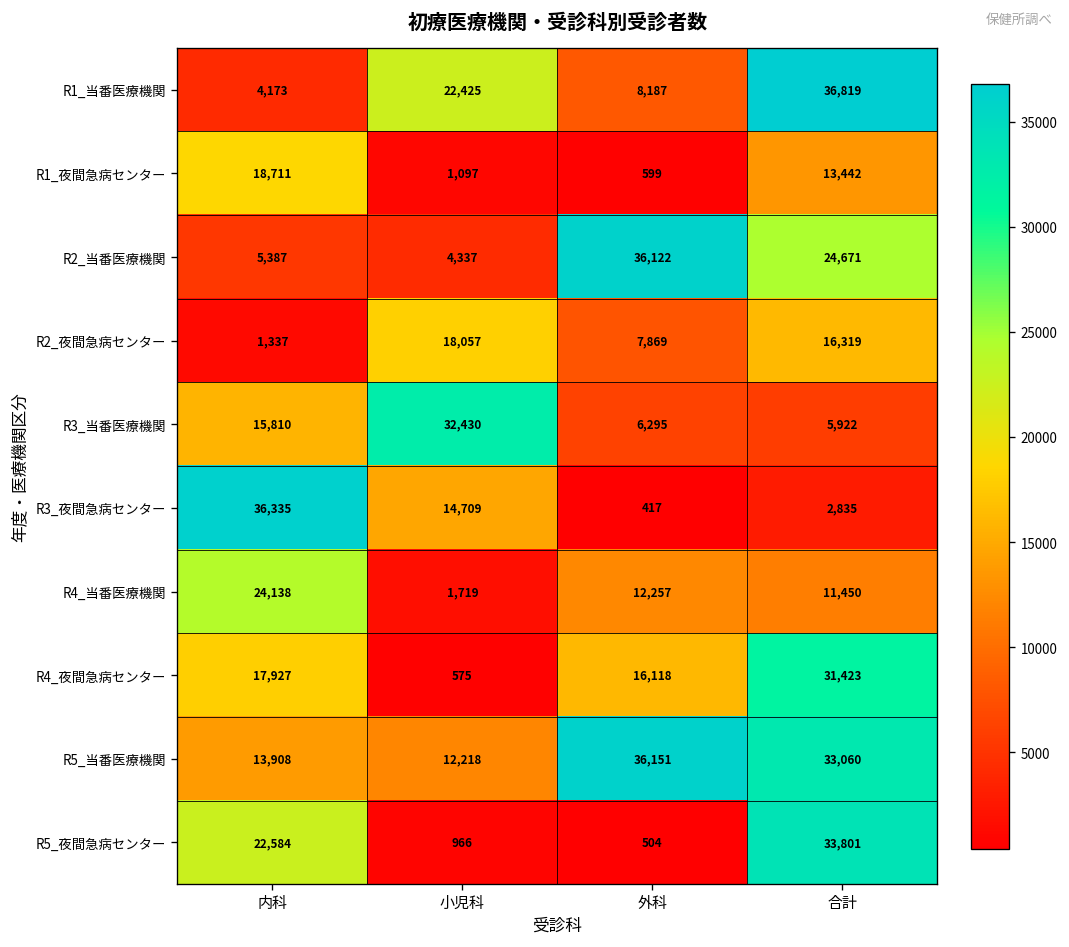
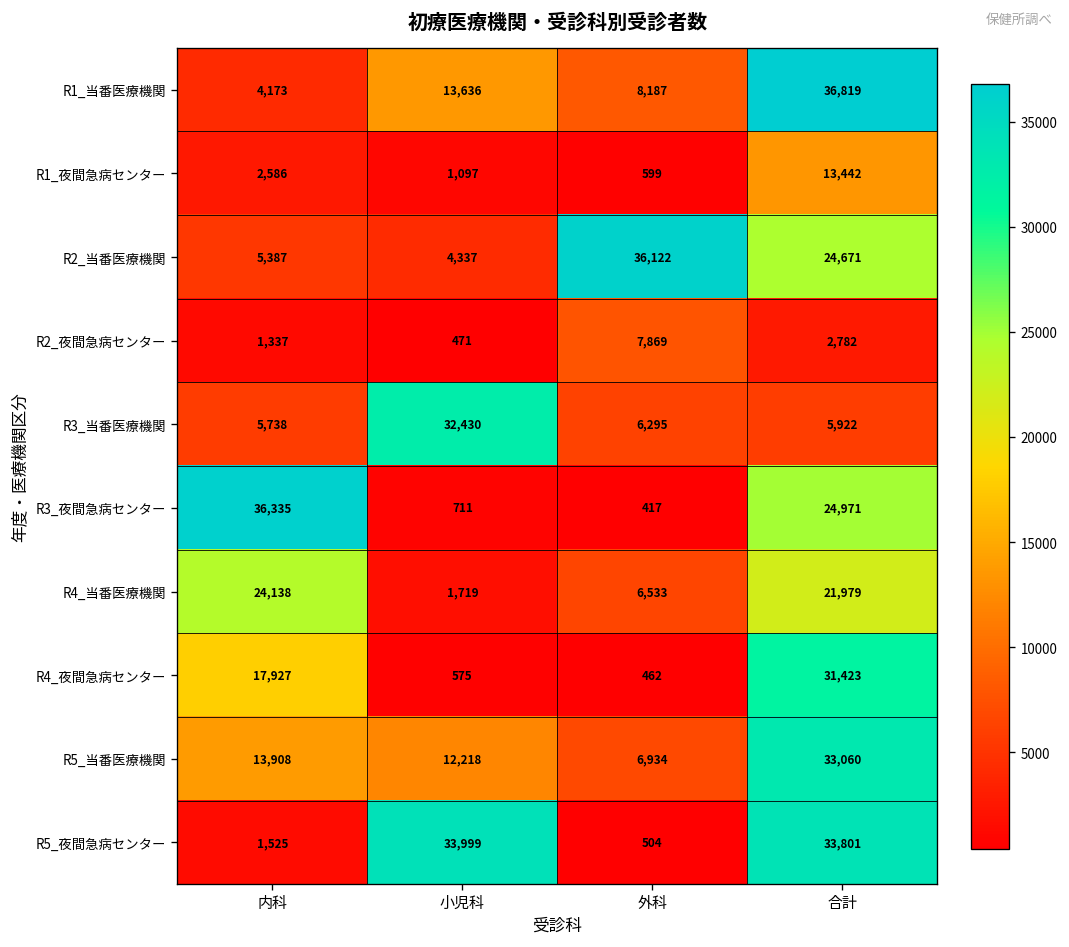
R1_当番医療機関, 小児科: 22,425 -> 13,636
R1_夜間急病センター, 内科: 18,711 -> 2,586
R2_夜間急病センター, 小児科: 18,057 -> 471
R2_夜間急病センター, 合計: 16,319 -> 2,782
R3_当番医療機関, 内科: 15,810 -> 5,738
R3_夜間急病センター, 小児科: 14,709 -> 711
R3_夜間急病センター, 合計: 2,835 -> 24,971
R4_当番医療機関, 外科: 12,257 -> 6,533
R4_当番医療機関, 合計: 11,450 -> 21,979
R4_夜間急病センター, 外科: 16,118 -> 462
R5_当番医療機関, 外科: 36,151 -> 6,934
R5_夜間急病センター, 内科: 22,584 -> 1,525
R5_夜間急病センター, 小児科: 966 -> 33,999
